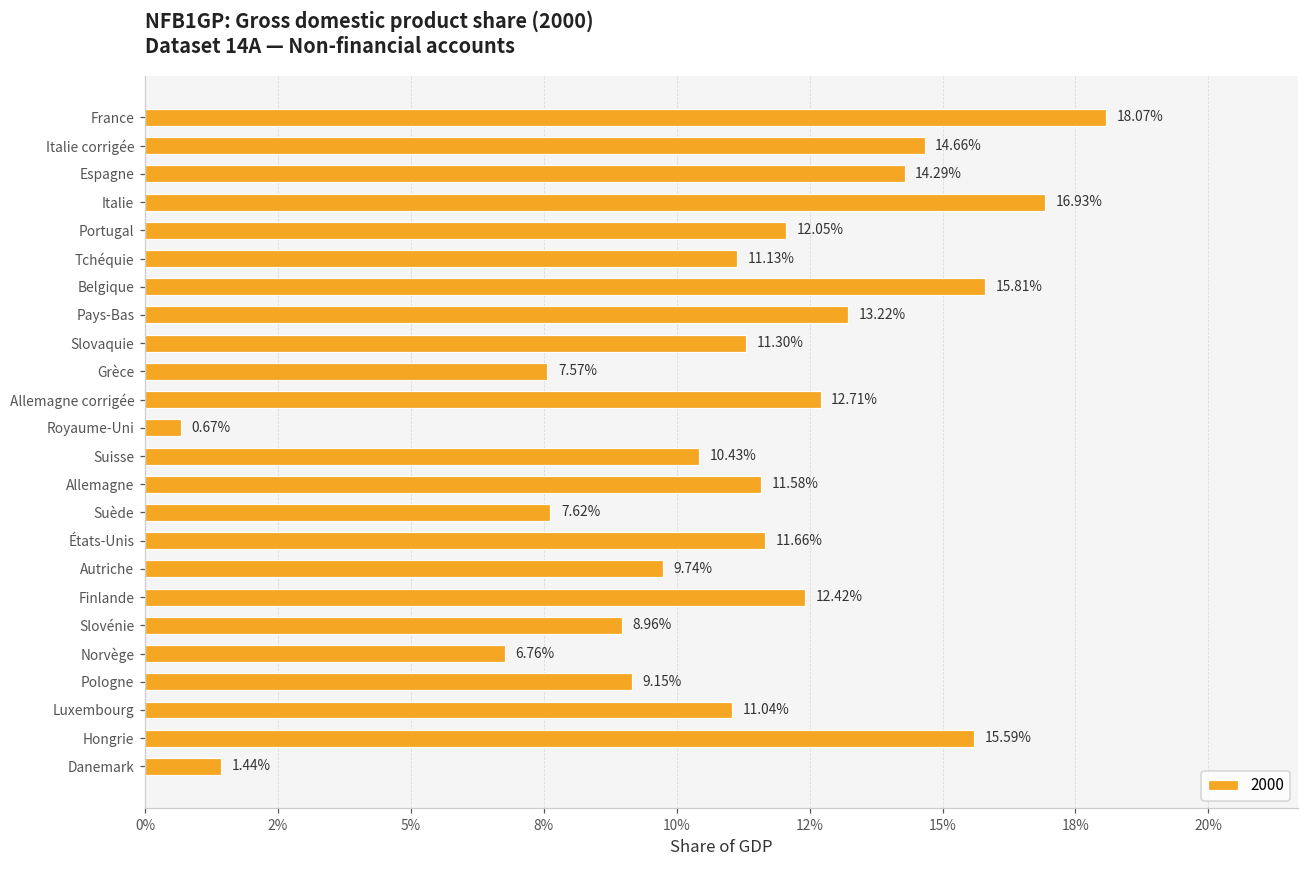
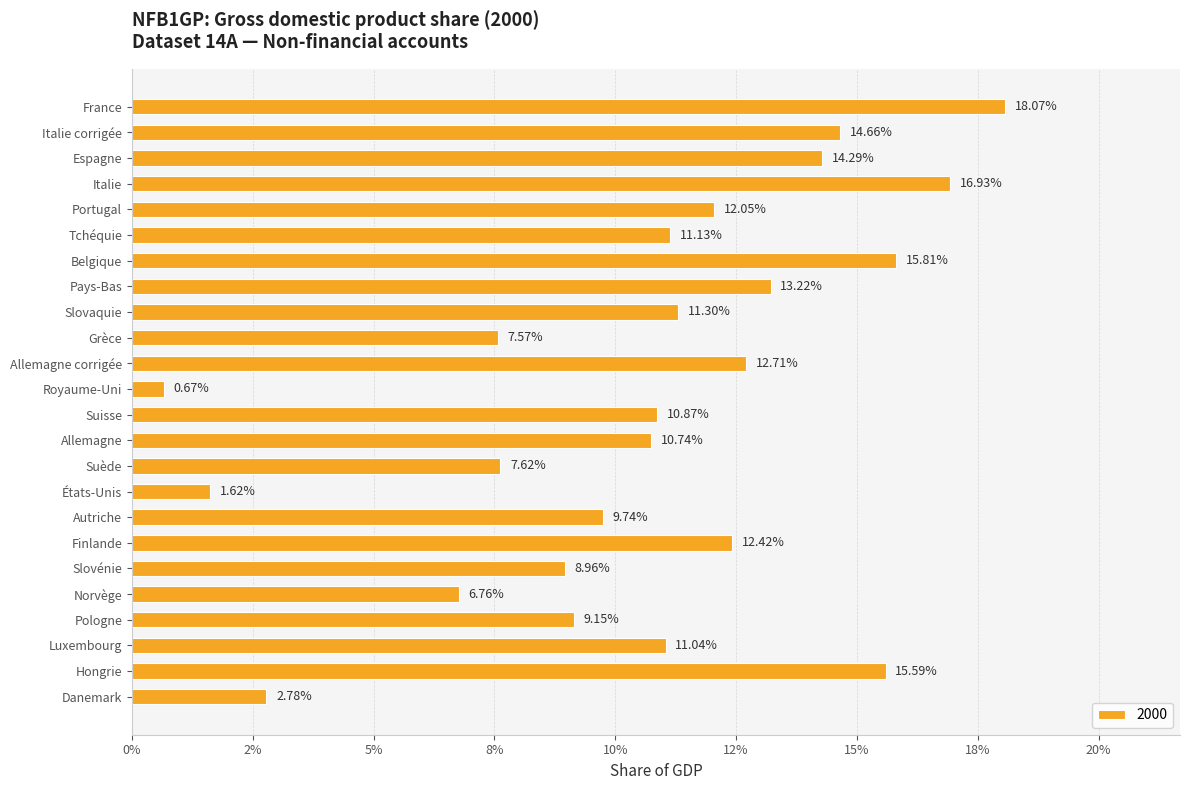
Suisse: 10.43% -> 10.87%
Allemagne: 11.58% -> 10.74%
États-Unis: 11.66% -> 1.62%
Danemark: 1.44% -> 2.78%
